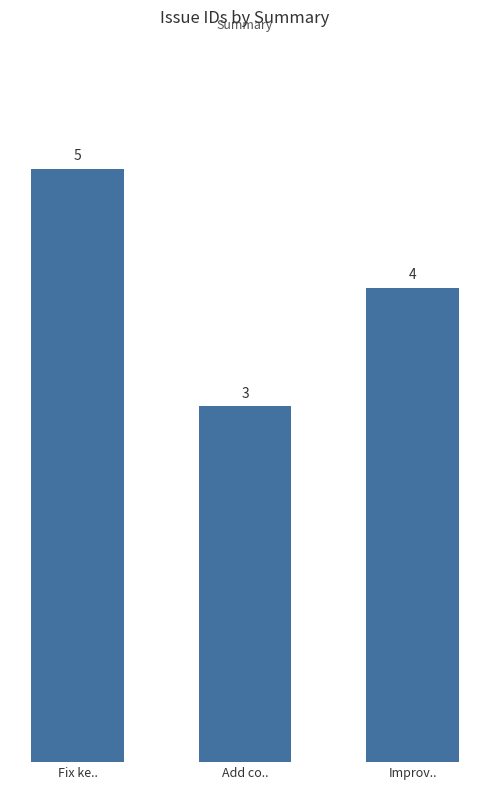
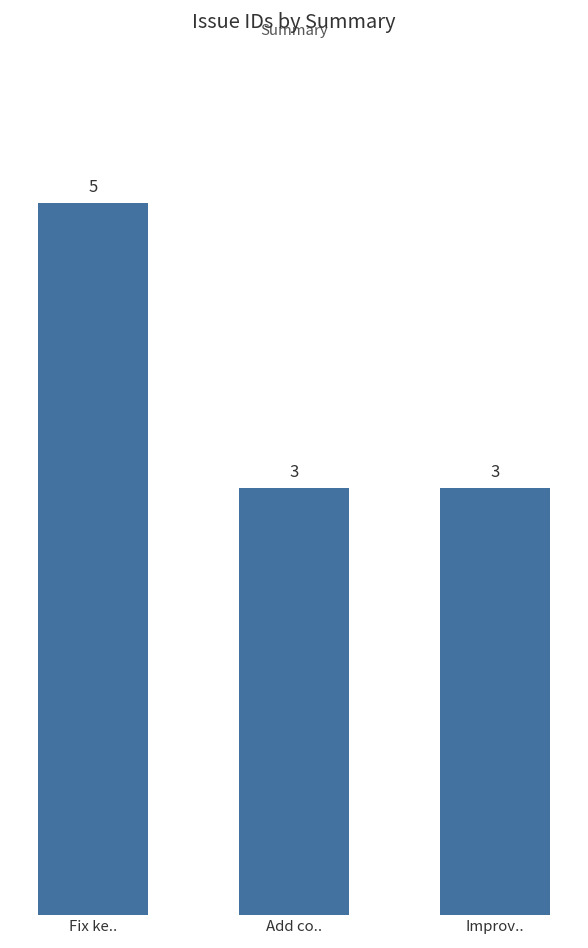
Improv..: 4 -> 3
